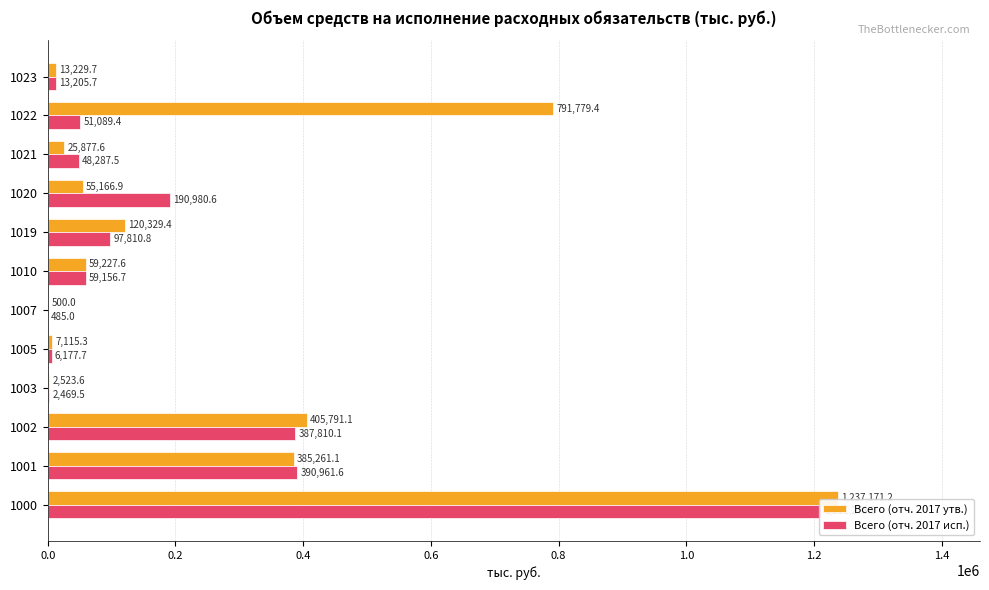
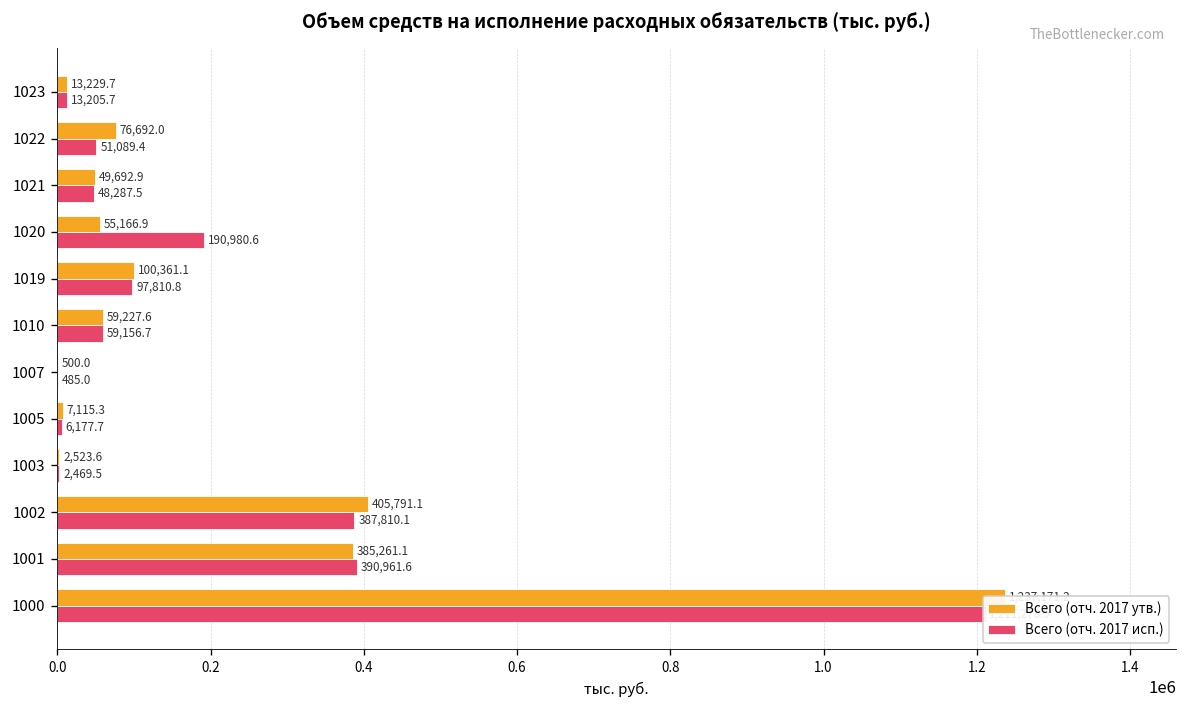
Всего (отч. 2017 утв.), 1022: 791,779.4 -> 76,692.0
Всего (отч. 2017 утв.), 1021: 25,877.6 -> 49,692.9
Всего (отч. 2017 утв.), 1019: 120,329.4 -> 100,361.1
